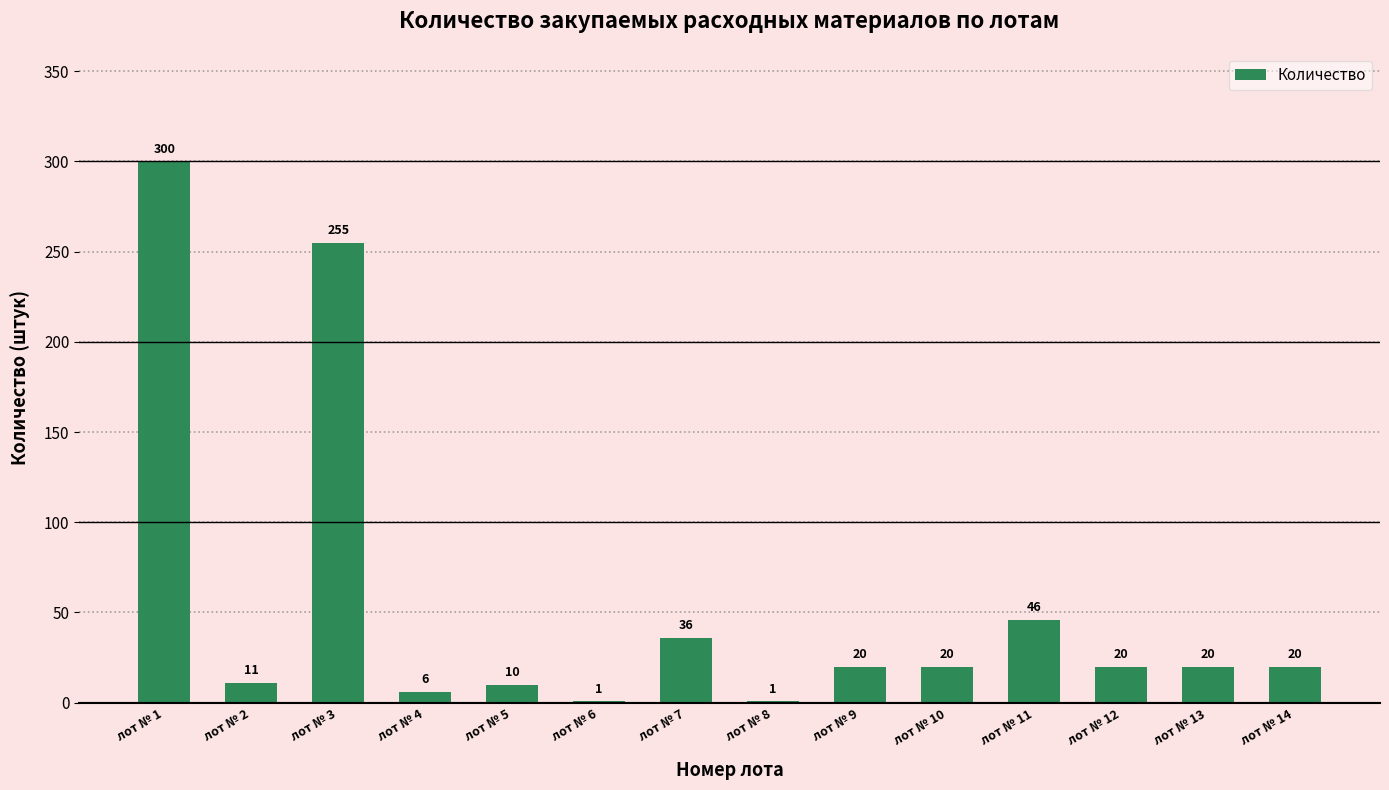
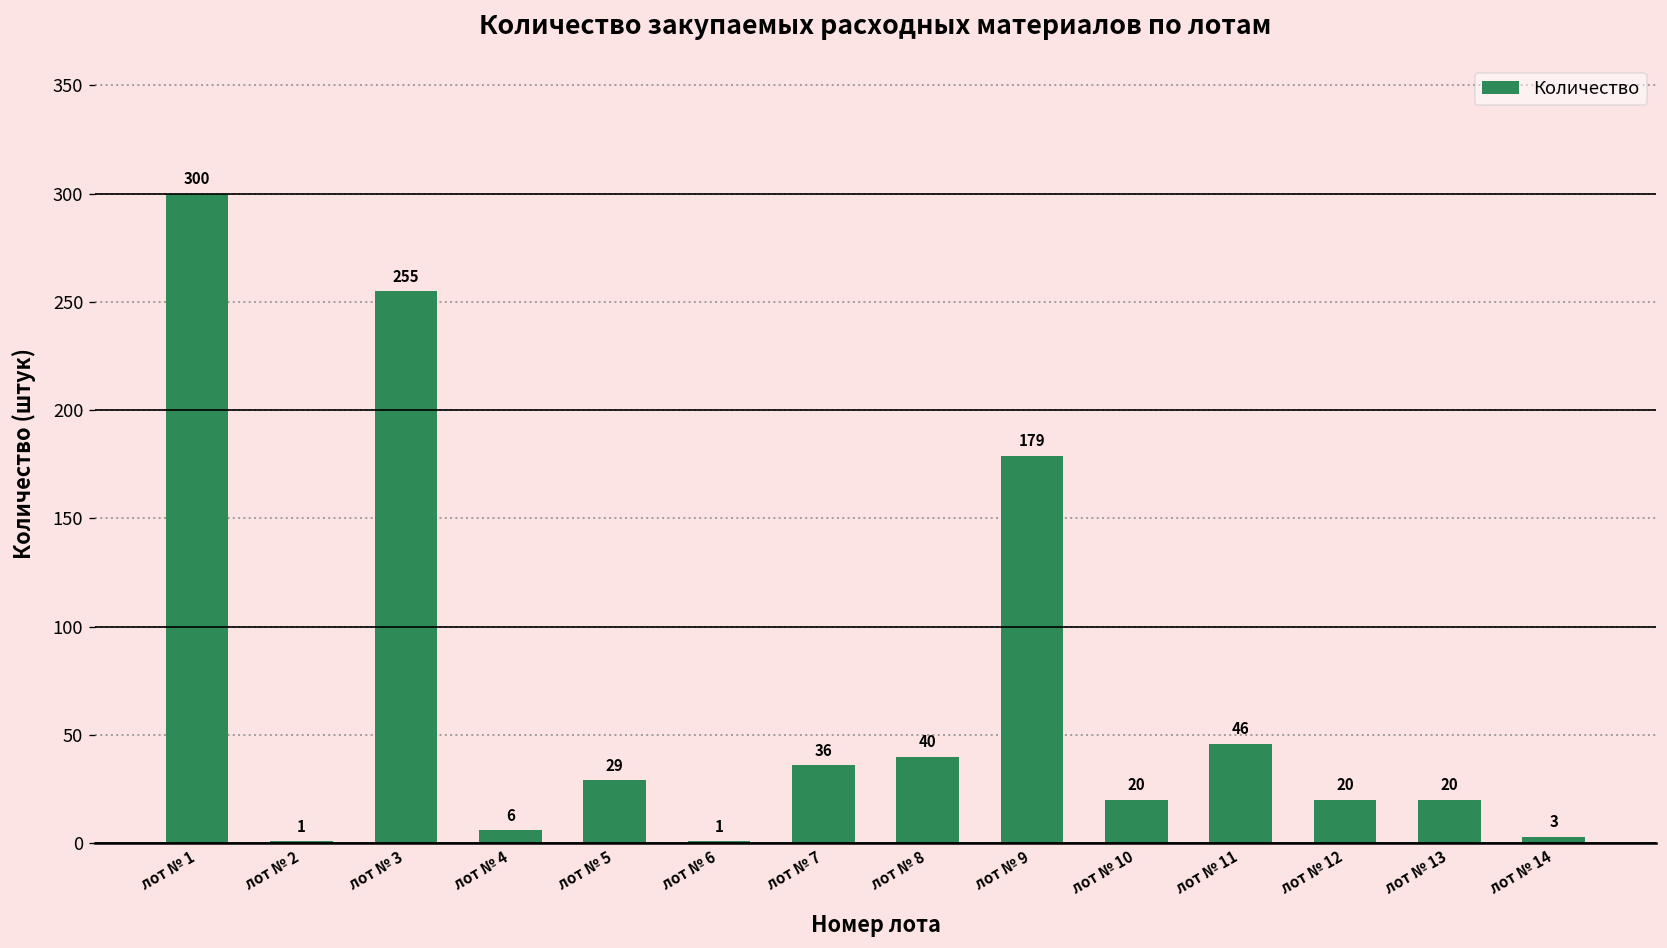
лот № 2: 11 -> 1
лот № 5: 10 -> 29
лот № 8: 1 -> 40
лот № 9: 20 -> 179
лот № 14: 20 -> 3
